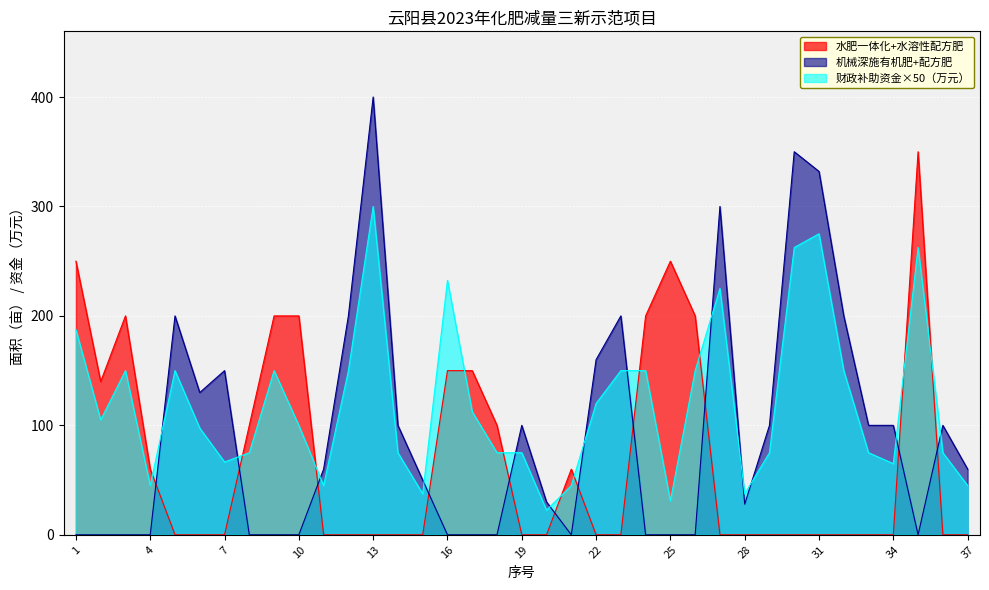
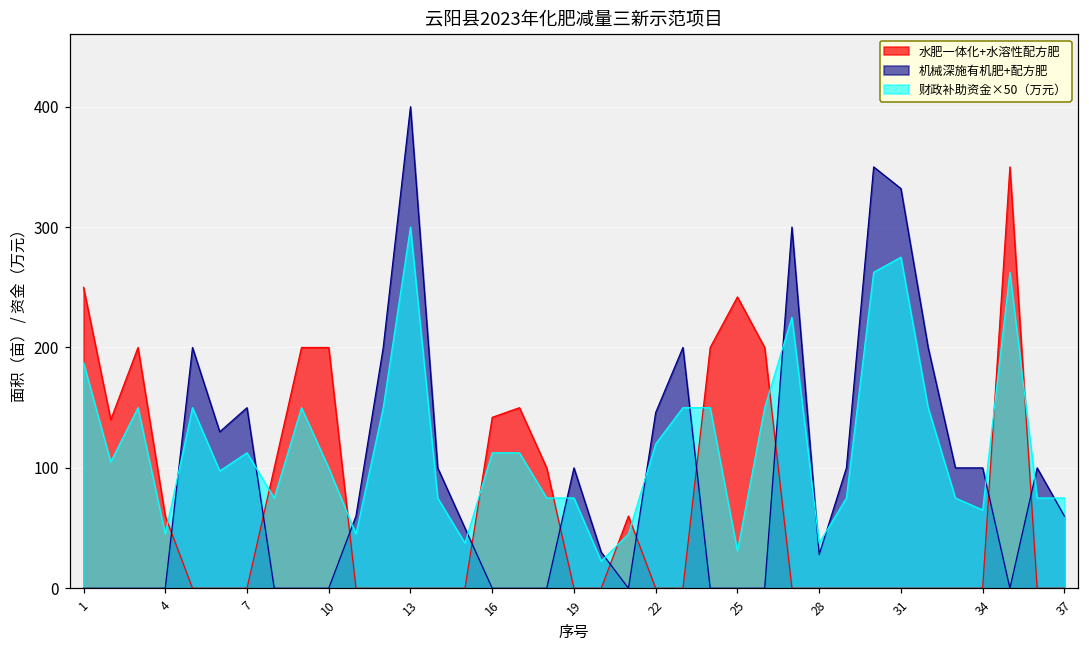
财政补助资金×50（万元）, 7: 67 -> 113
水肥一体化+水溶性配方肥, 16: 150 -> 142
财政补助资金×50（万元）, 16: 233 -> 113
机械深施有机肥+配方肥, 22: 160 -> 146
水肥一体化+水溶性配方肥, 25: 250 -> 242
财政补助资金×50（万元）, 37: 45 -> 75
